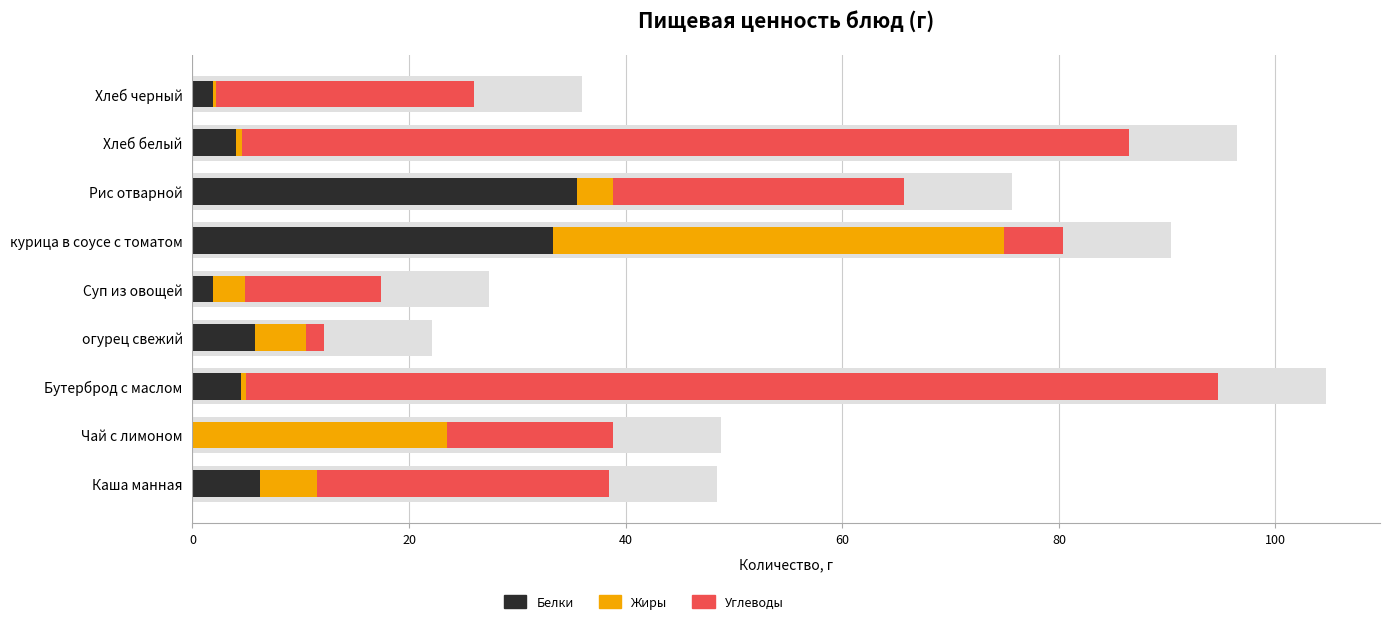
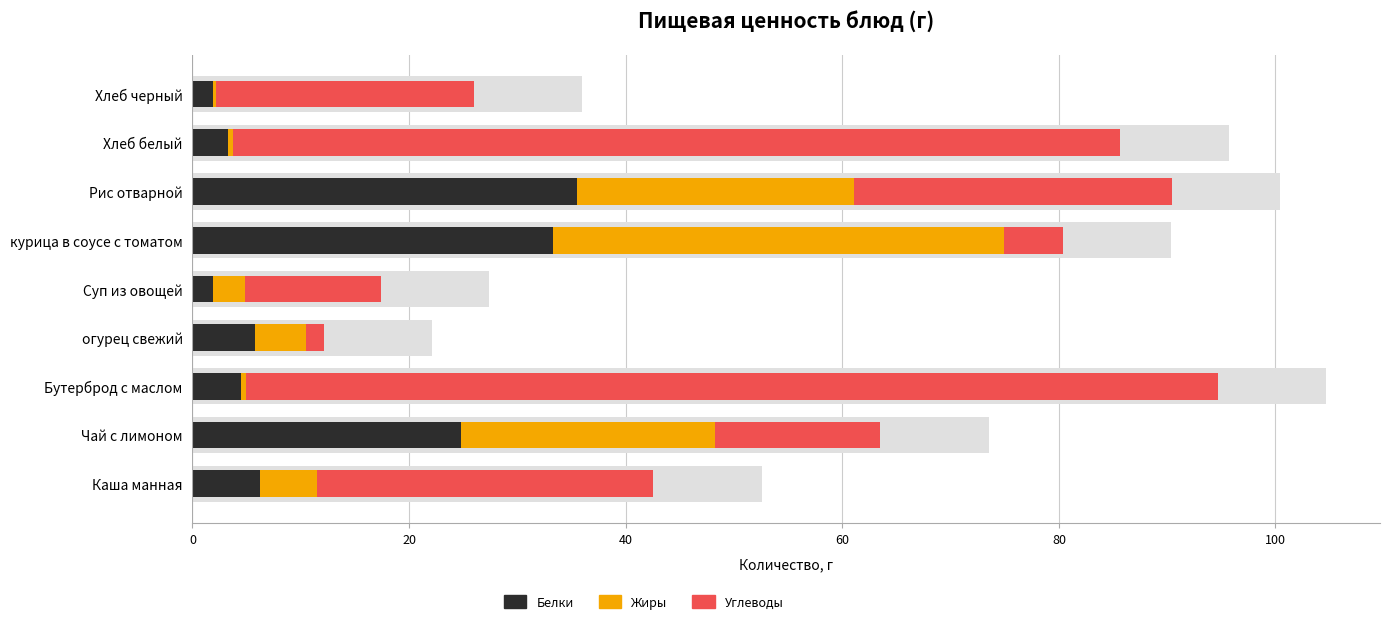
Белки, Хлеб белый: 4.1 -> 3.3
Жиры, Рис отварной: 3.4 -> 25.6
Углеводы, Рис отварной: 26.9 -> 29.4
Белки, Чай с лимоном: 0.1 -> 24.8
Углеводы, Каша манная: 27.0 -> 31.1
